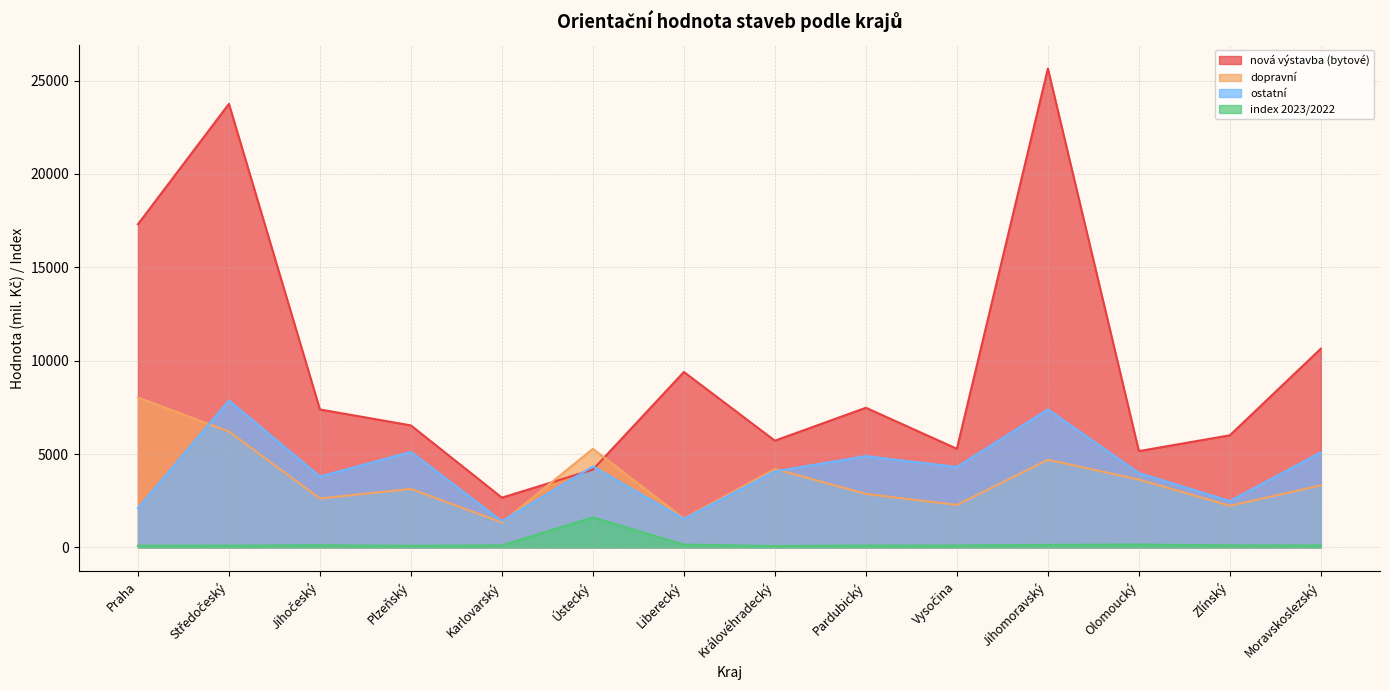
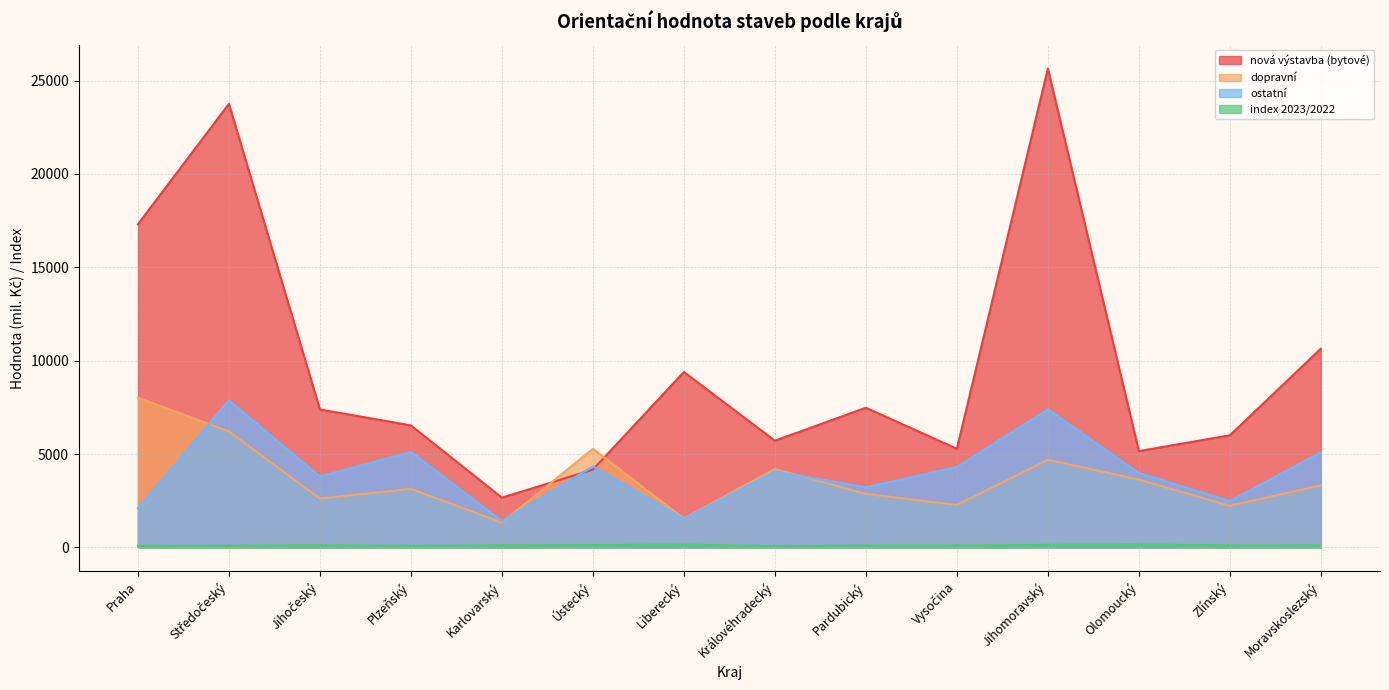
index 2023/2022, Ústecký: 1600 -> 100
ostatní, Pardubický: 4900 -> 3200
